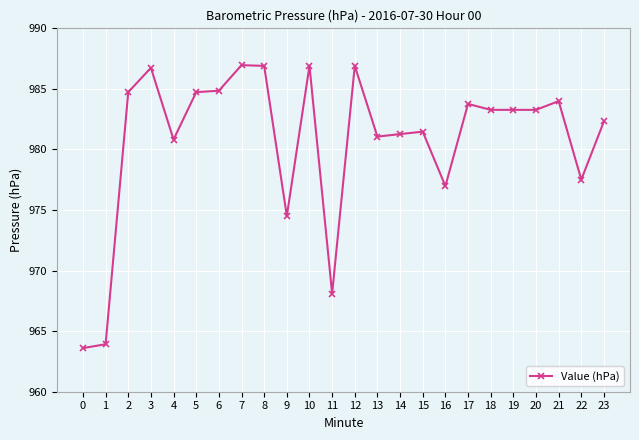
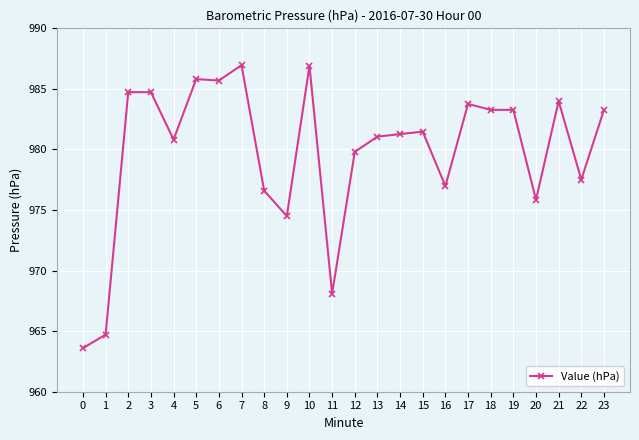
1: 963.9 -> 964.7
3: 986.7 -> 984.7
5: 984.7 -> 985.8
6: 984.9 -> 985.7
8: 986.9 -> 976.6
12: 986.9 -> 979.8
20: 983.3 -> 975.9
23: 982.3 -> 983.3
